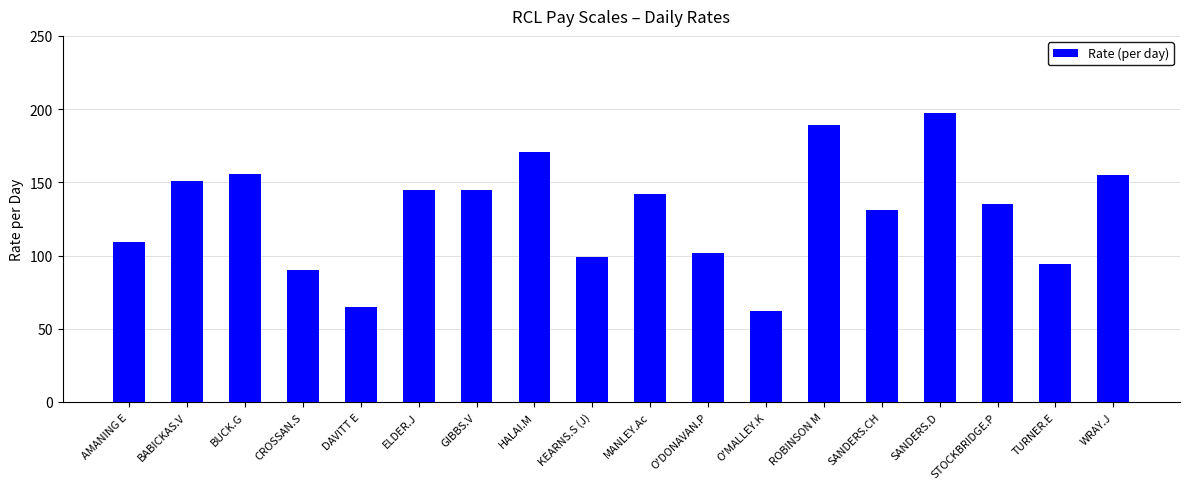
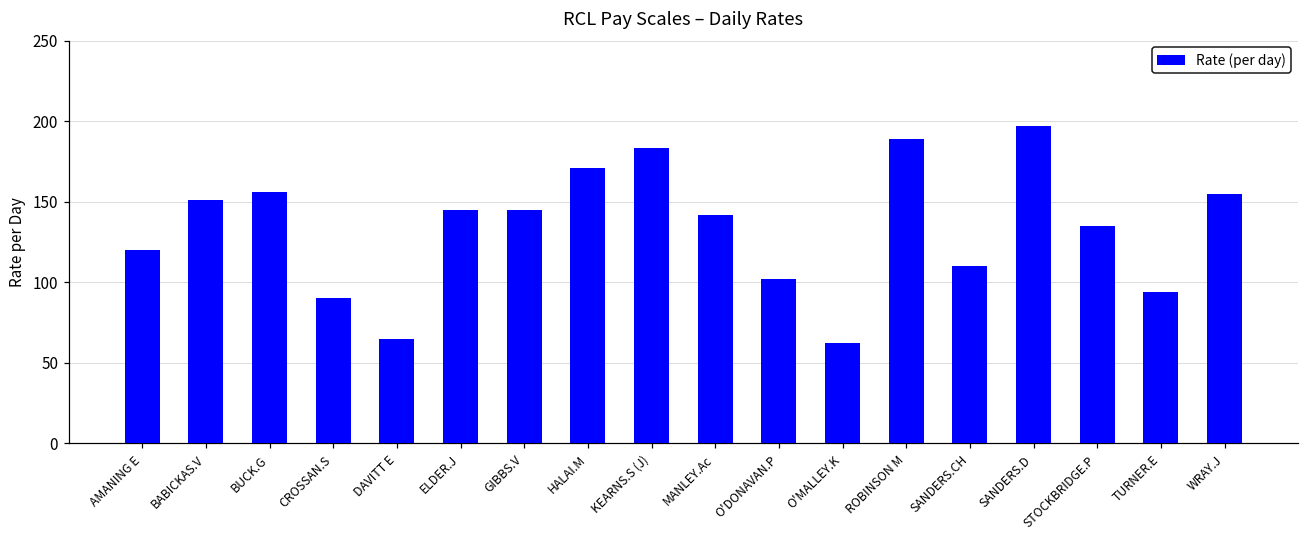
AMANING E: 109 -> 120
KEARNS.S (J): 99 -> 183
SANDERS.CH: 131 -> 110
